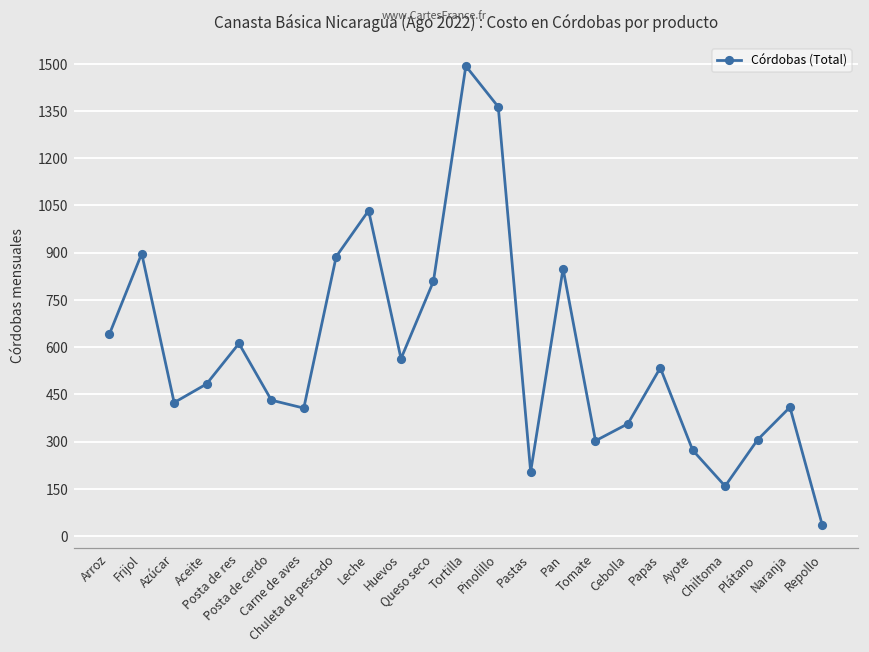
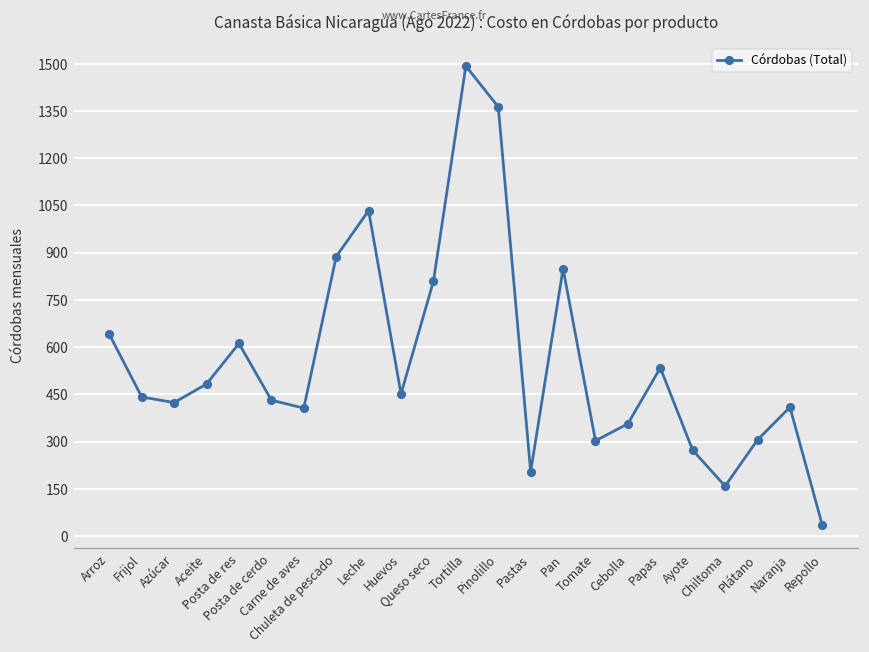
Frijol: 900 -> 440
Huevos: 560 -> 450
